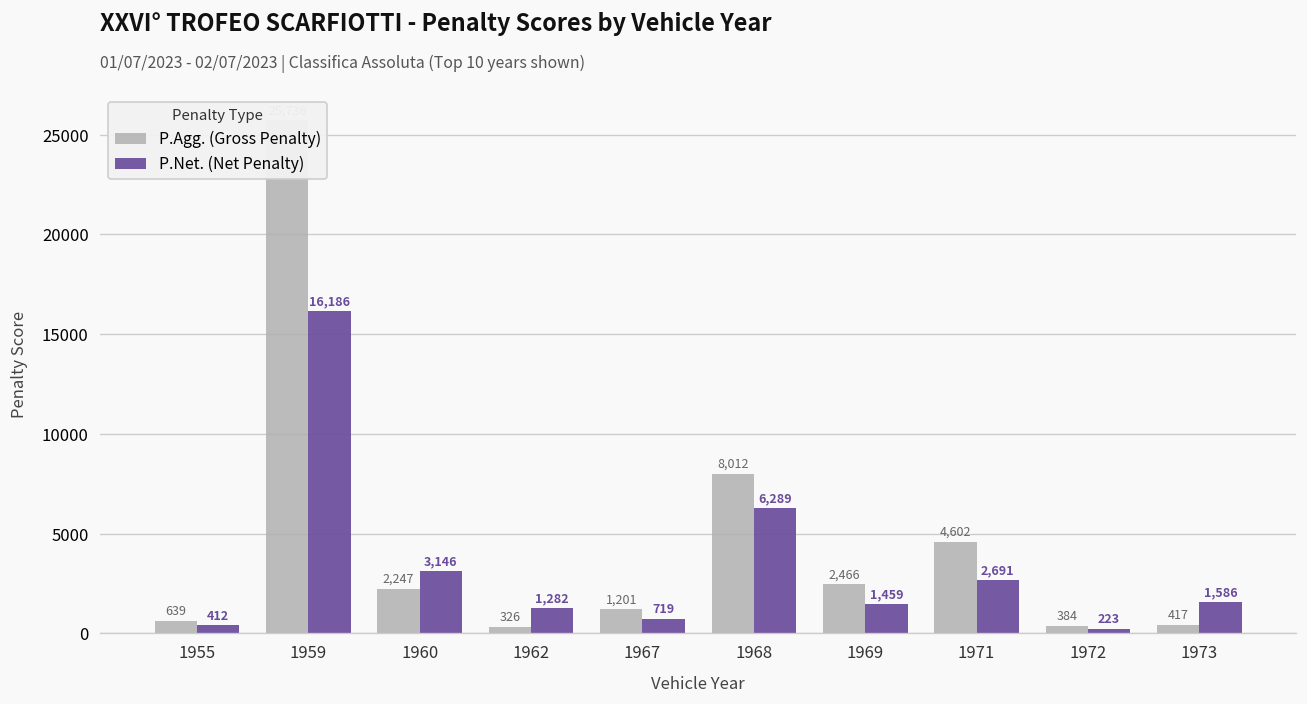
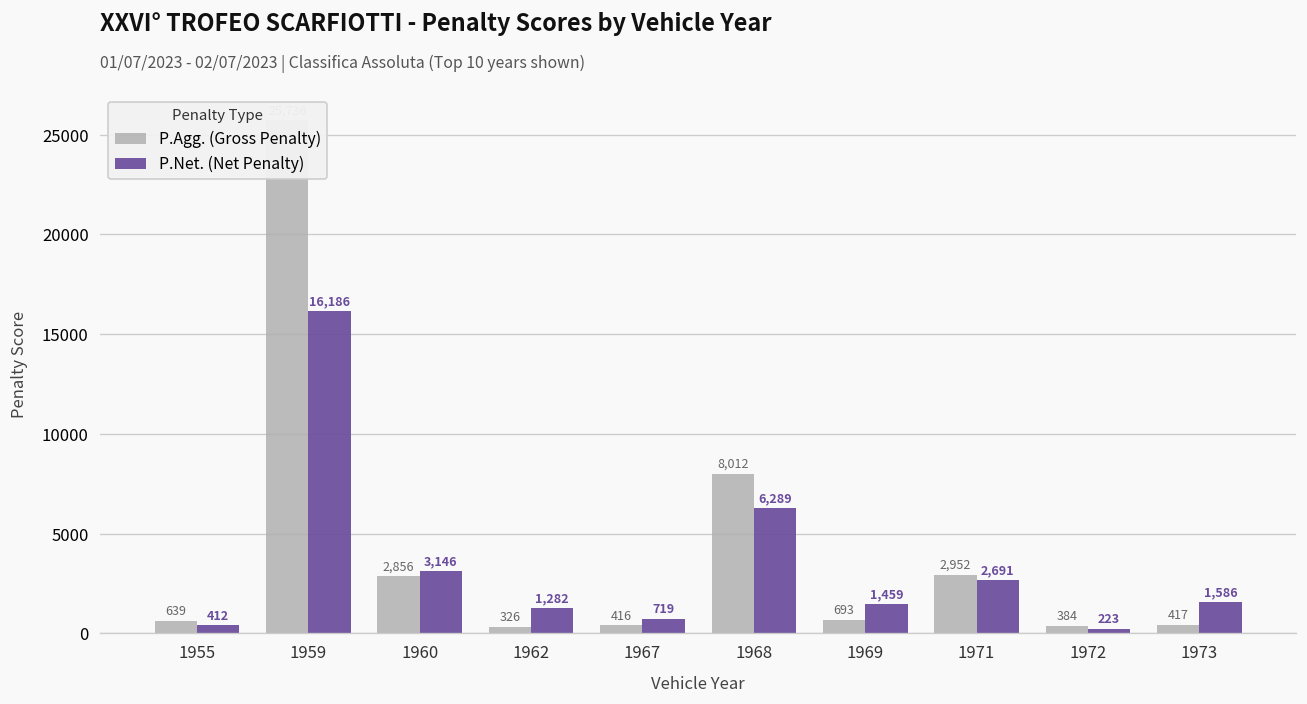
P.Agg. (Gross Penalty), 1960: 2,247 -> 2,856
P.Agg. (Gross Penalty), 1967: 1,201 -> 416
P.Agg. (Gross Penalty), 1969: 2,466 -> 693
P.Agg. (Gross Penalty), 1971: 4,602 -> 2,952
